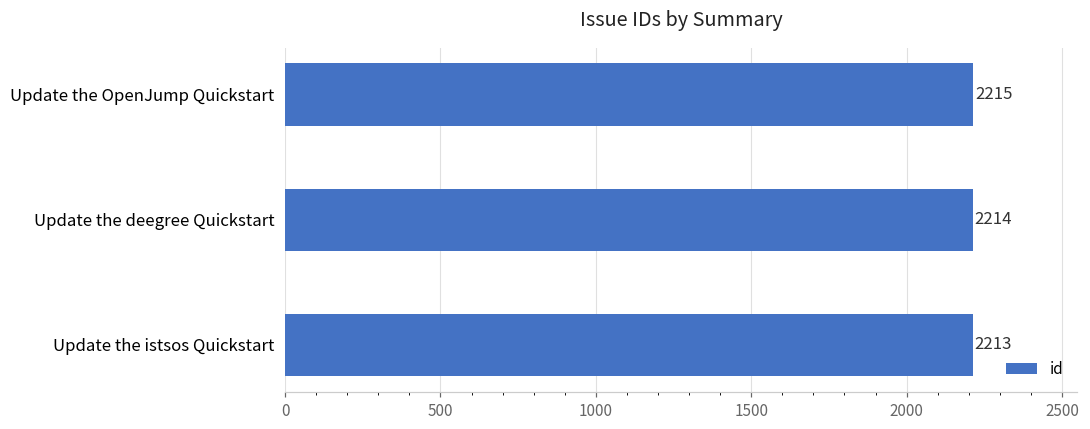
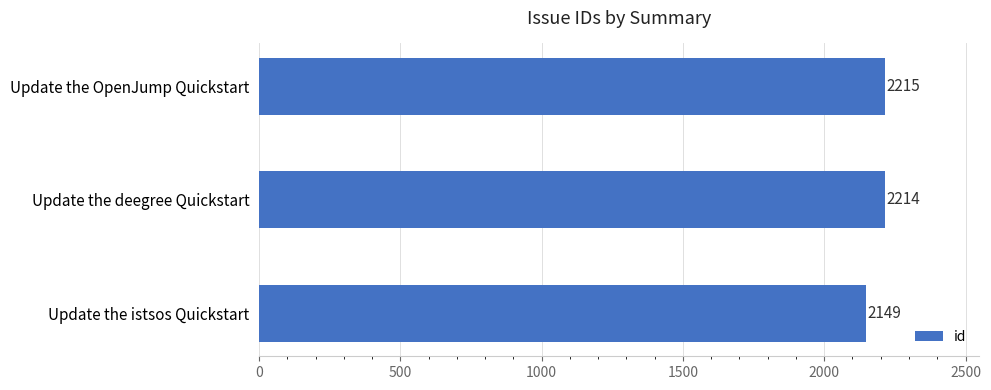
Update the istsos Quickstart: 2213 -> 2149
